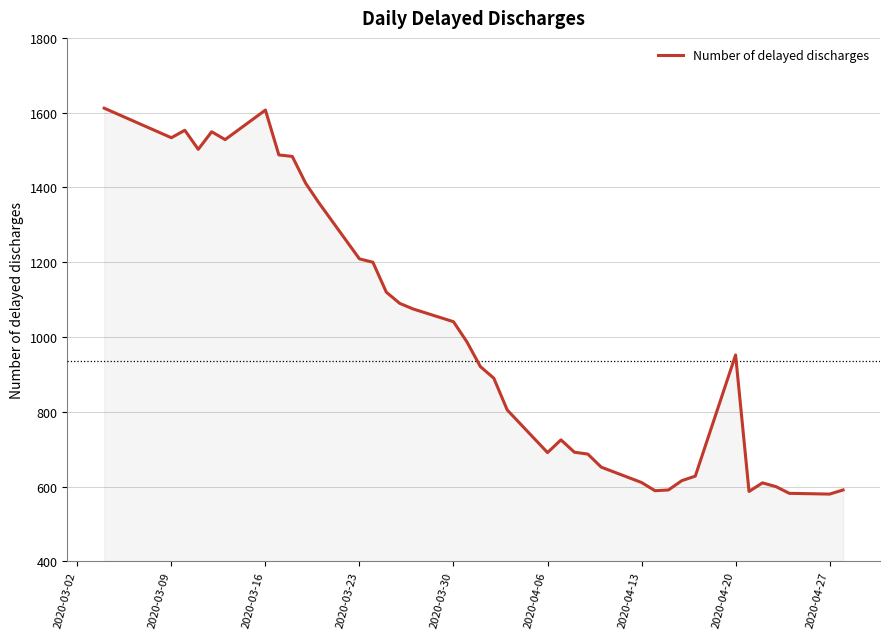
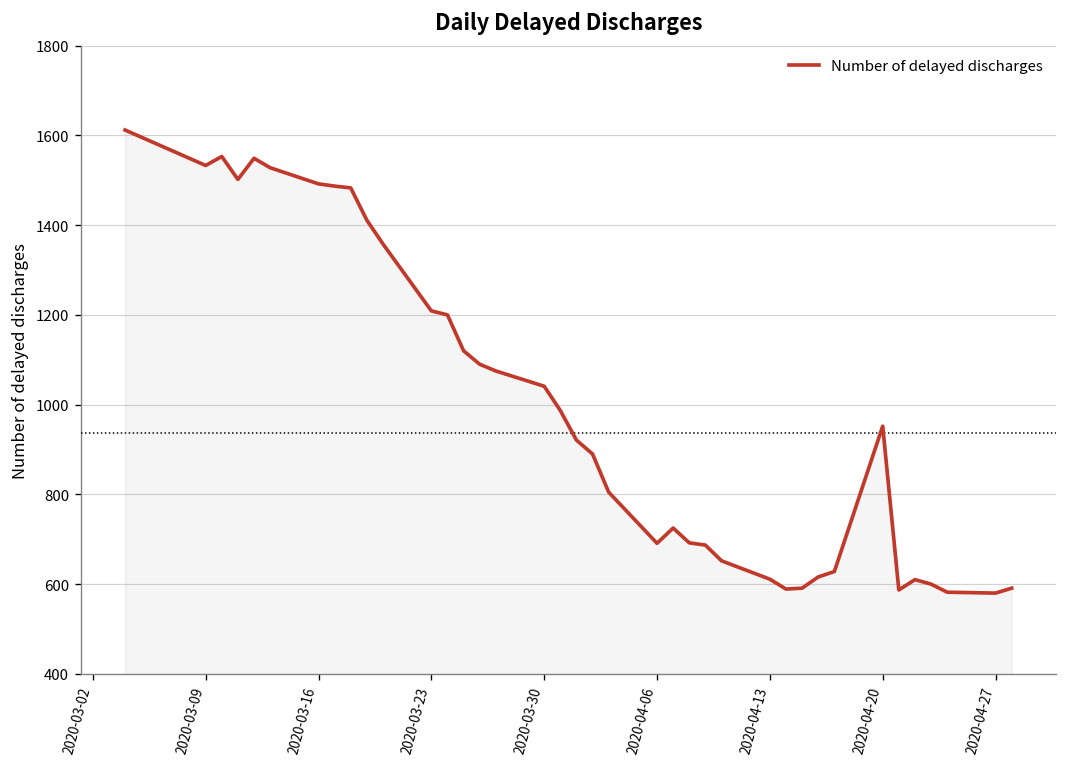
2020-03-16: 1610 -> 1490
